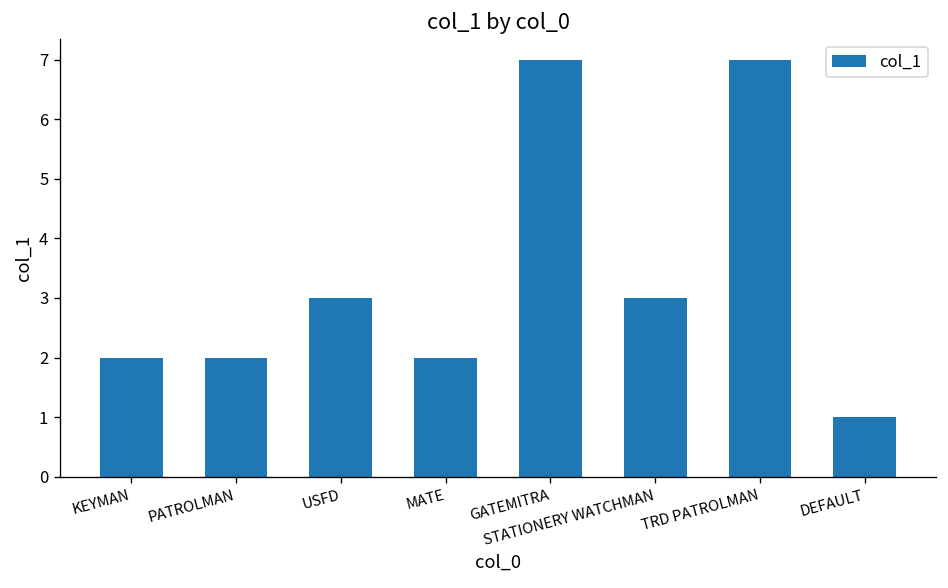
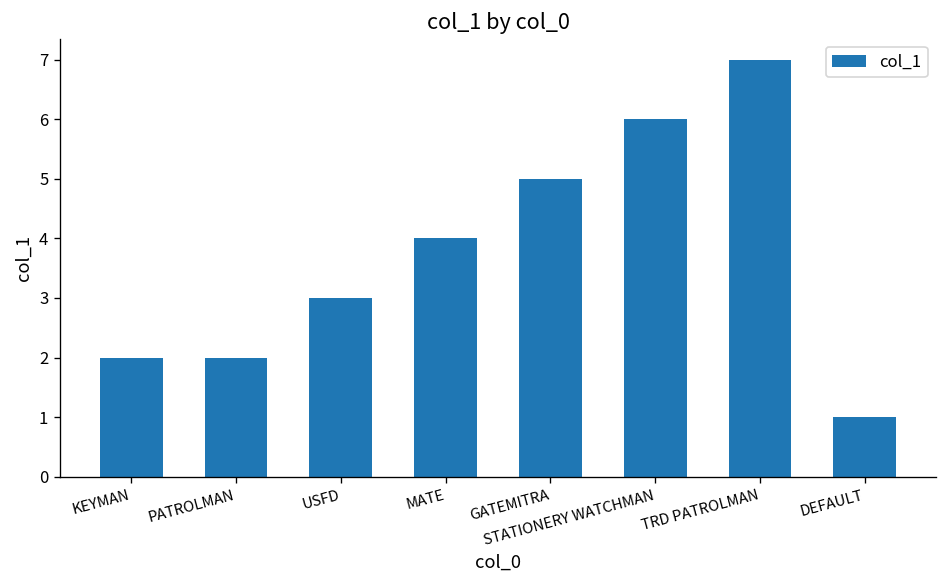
MATE: 2 -> 4
GATEMITRA: 7 -> 5
STATIONERY WATCHMAN: 3 -> 6
